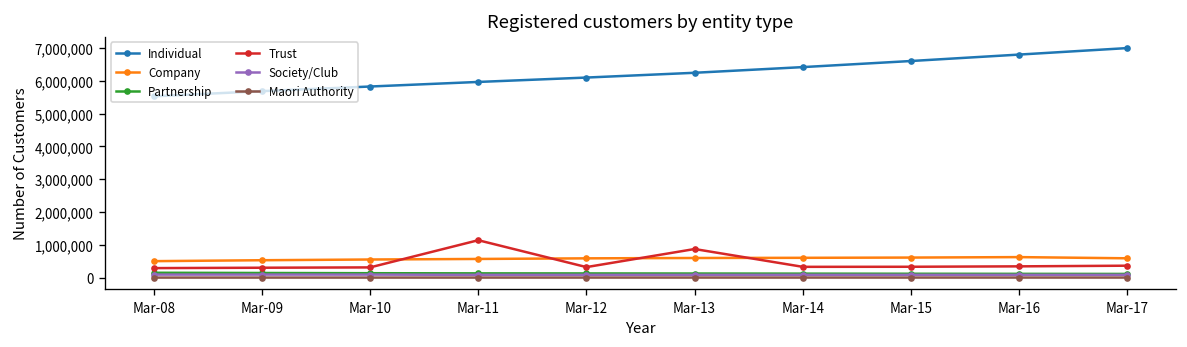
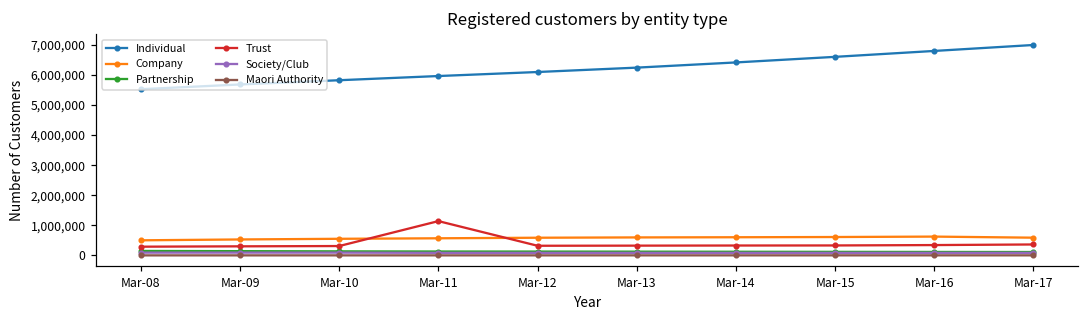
Trust, Mar-13: 900,000 -> 300,000
